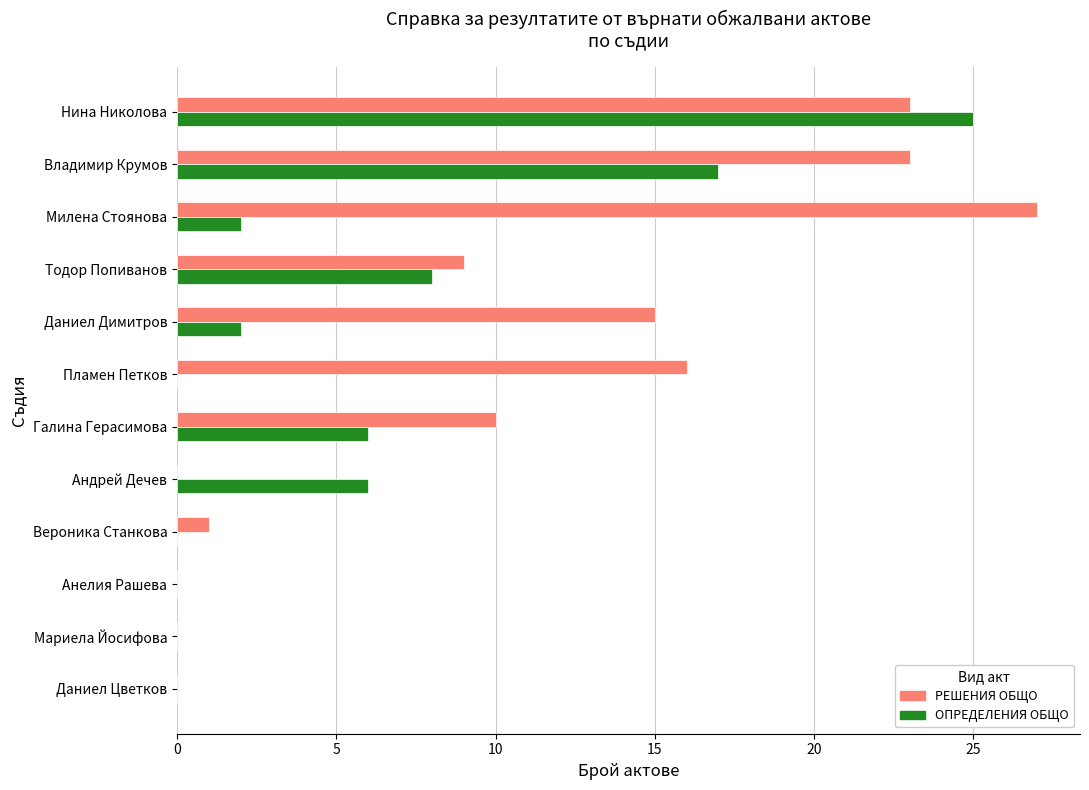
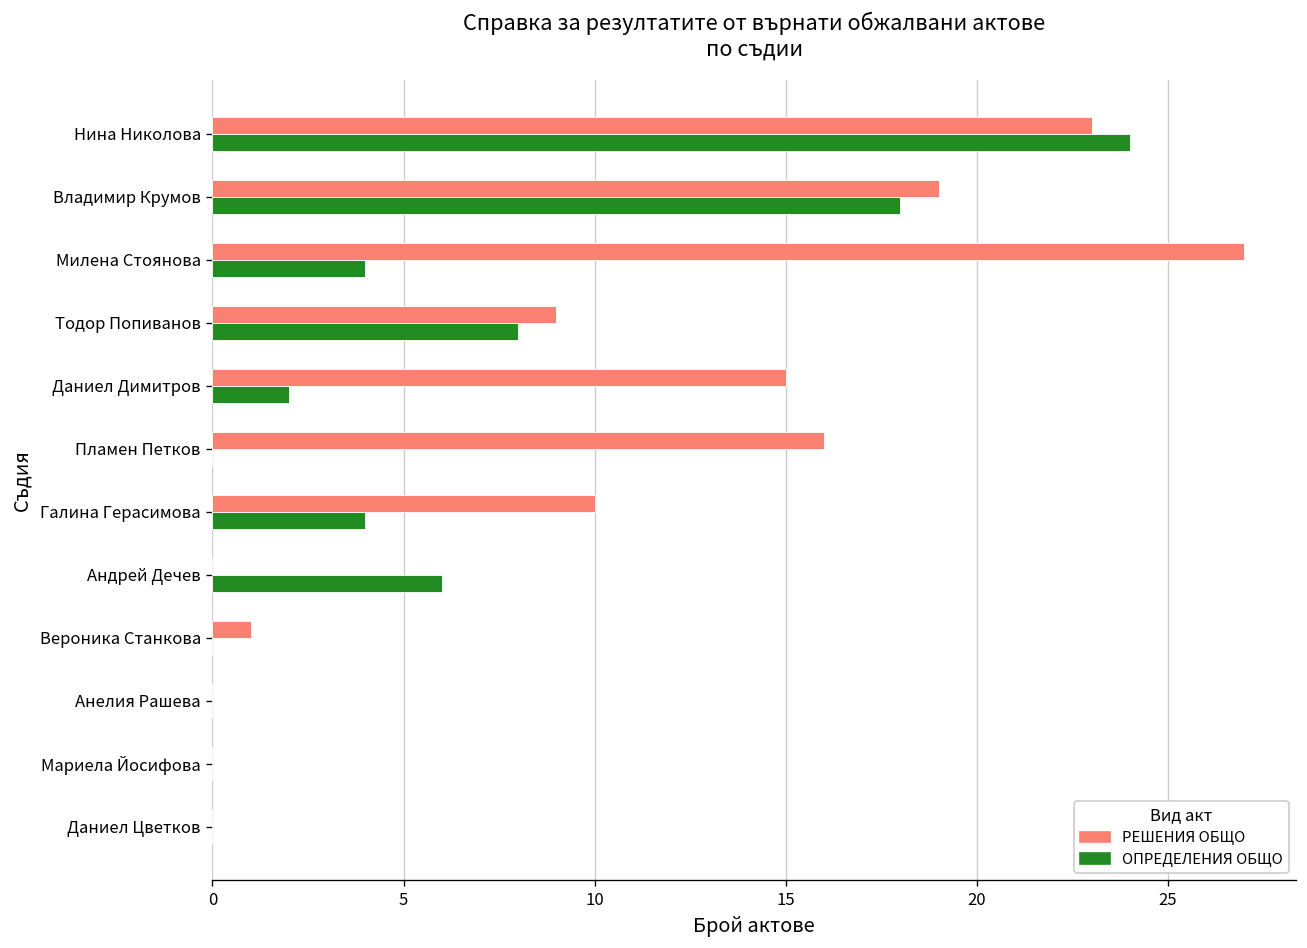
ОПРЕДЕЛЕНИЯ ОБЩО, Нина Николова: 25 -> 24
РЕШЕНИЯ ОБЩО, Владимир Крумов: 23 -> 19
ОПРЕДЕЛЕНИЯ ОБЩО, Владимир Крумов: 17 -> 18
ОПРЕДЕЛЕНИЯ ОБЩО, Милена Стоянова: 2 -> 4
ОПРЕДЕЛЕНИЯ ОБЩО, Галина Герасимова: 6 -> 4
